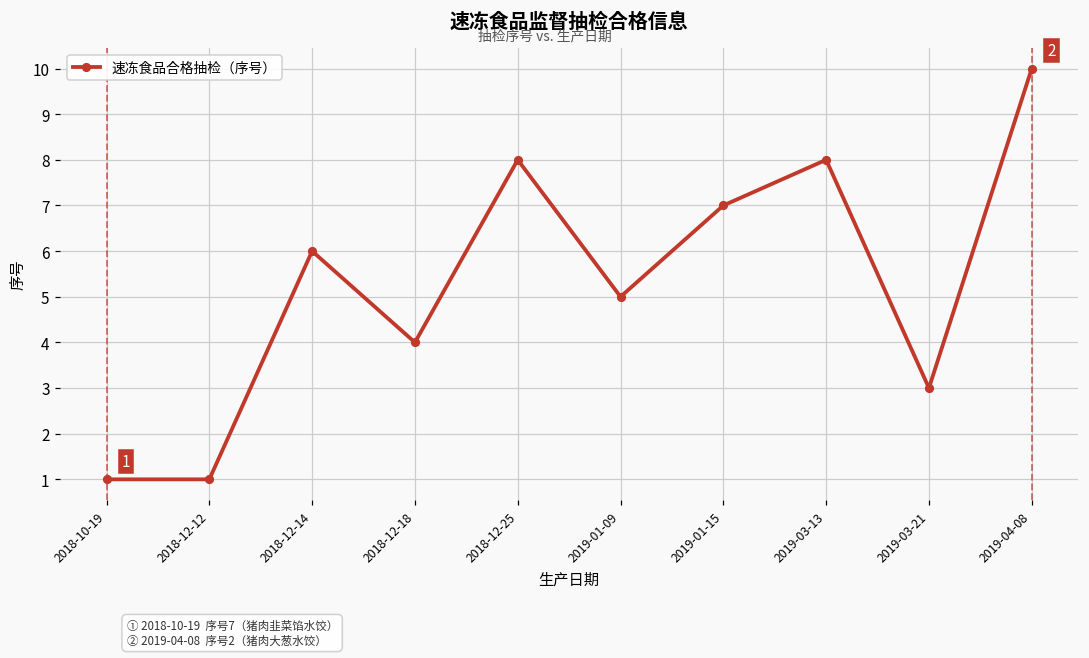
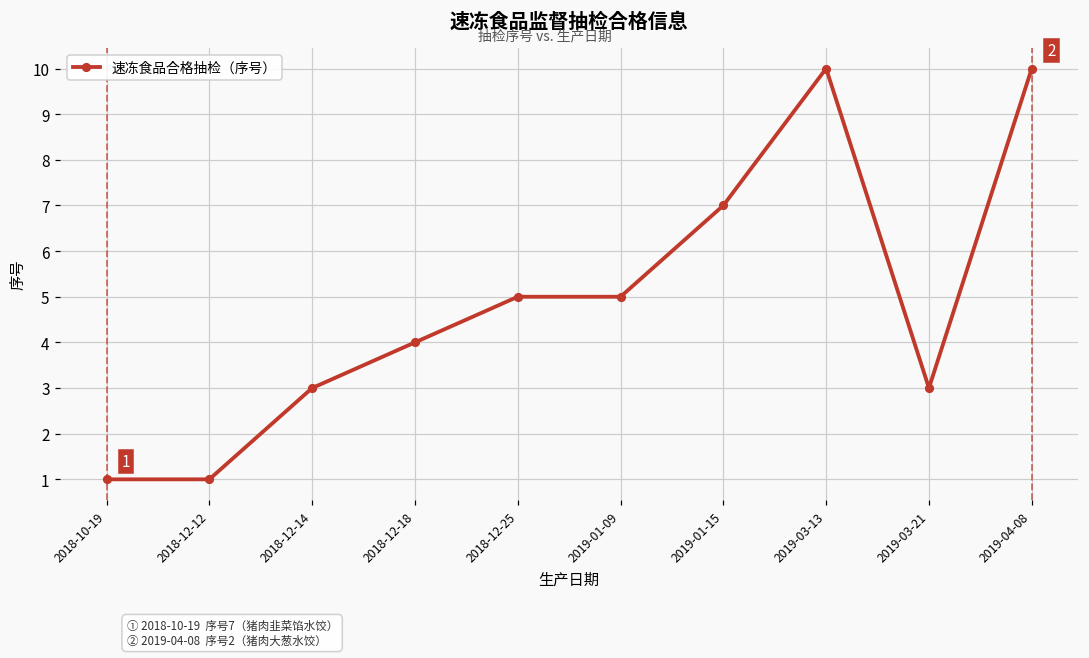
2018-12-14: 6 -> 3
2018-12-25: 8 -> 5
2019-03-13: 8 -> 10
